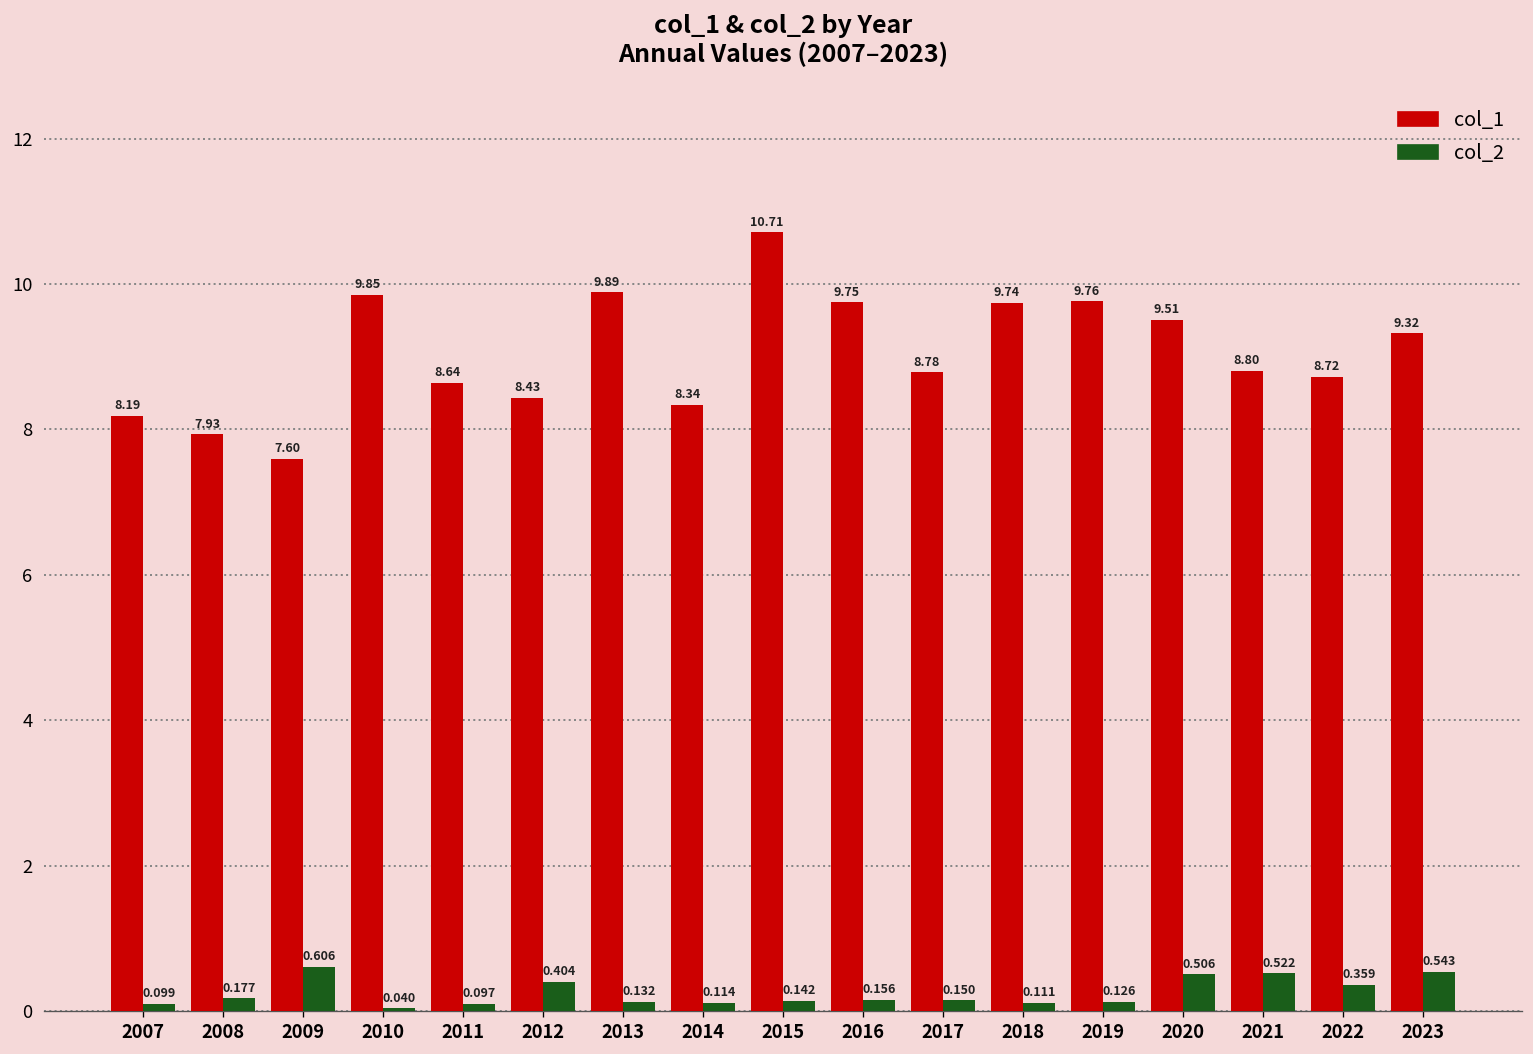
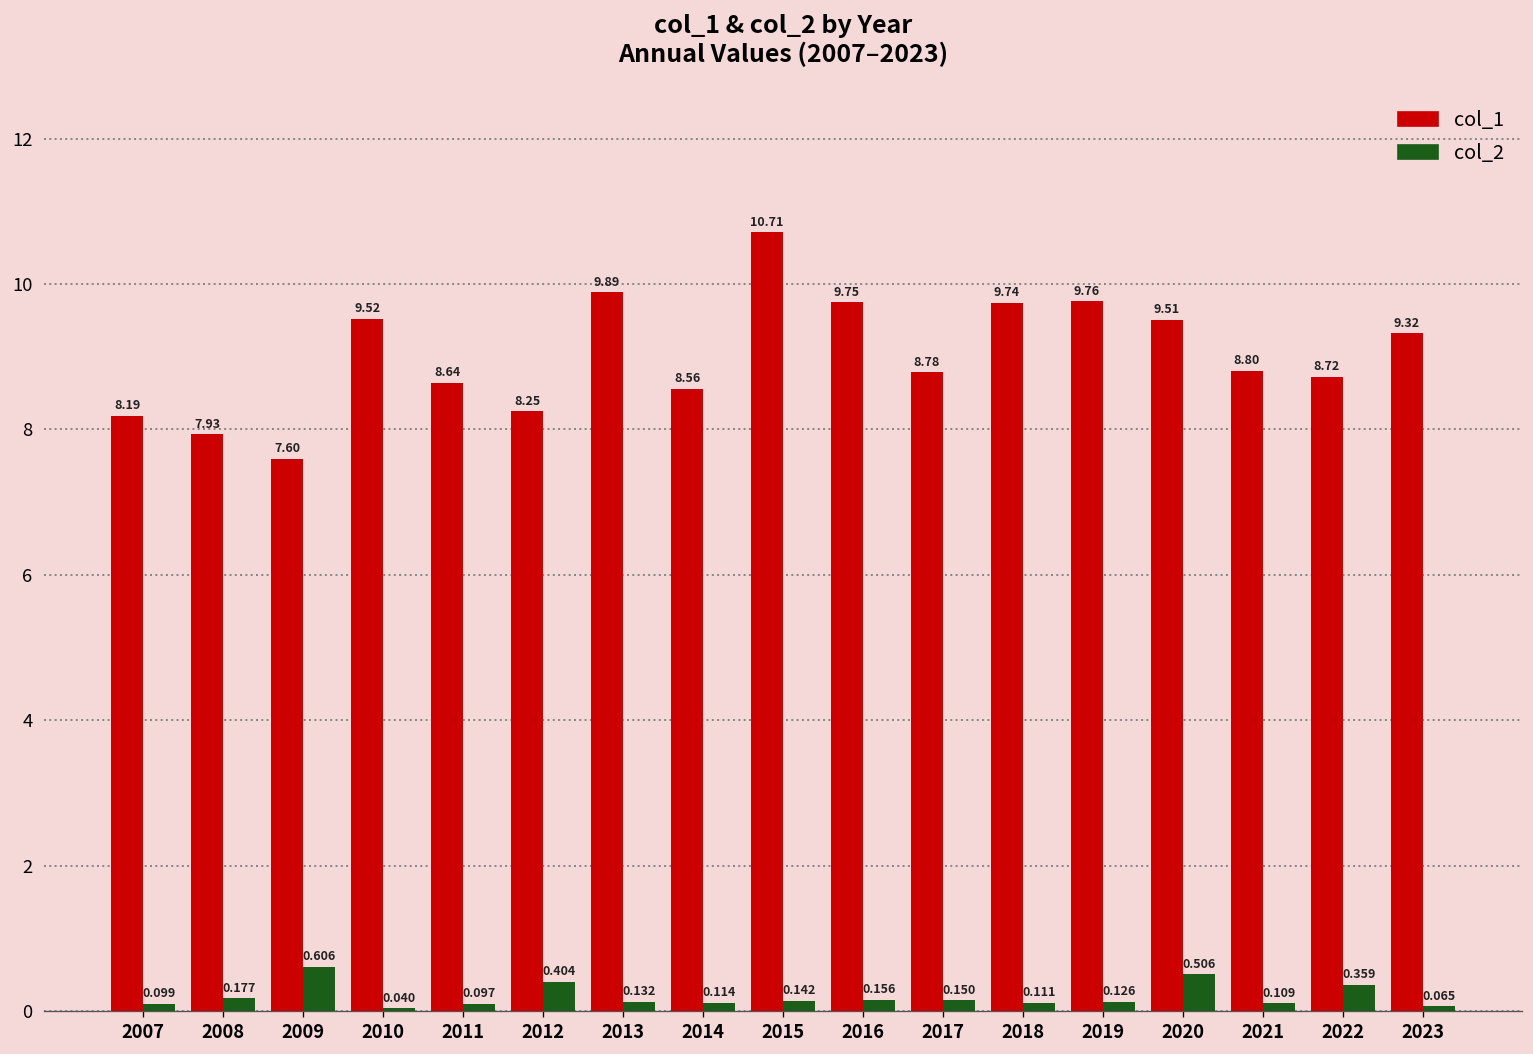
col_1, 2010: 9.85 -> 9.52
col_1, 2012: 8.43 -> 8.25
col_1, 2014: 8.34 -> 8.56
col_2, 2021: 0.522 -> 0.109
col_2, 2023: 0.543 -> 0.065
